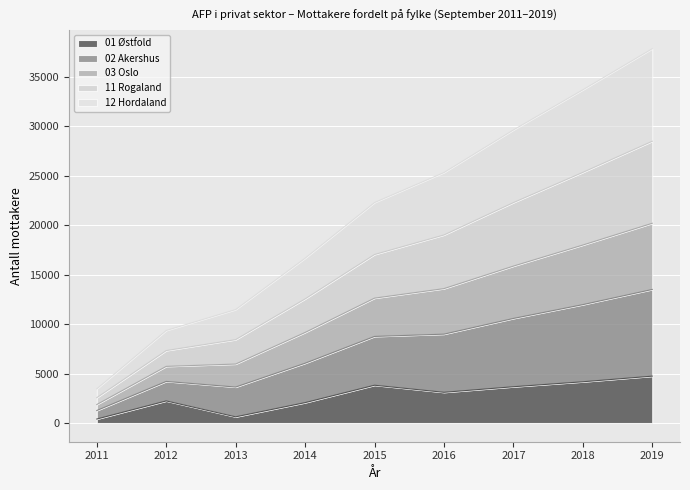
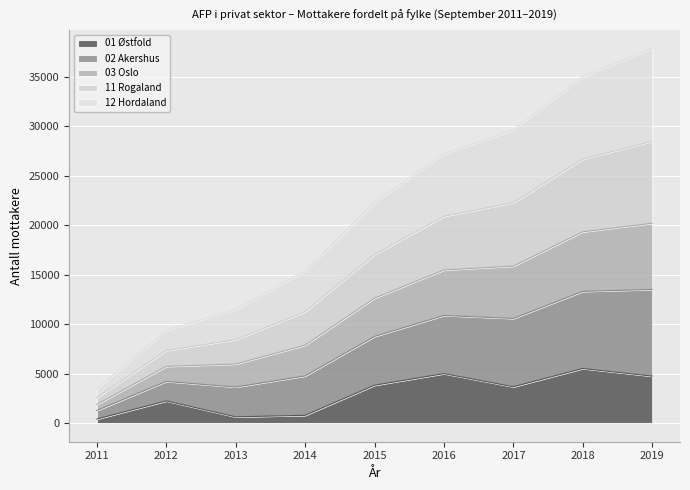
01 Østfold, 2014: 2000 -> 1000
01 Østfold, 2016: 3000 -> 5000
01 Østfold, 2018: 4000 -> 6000
